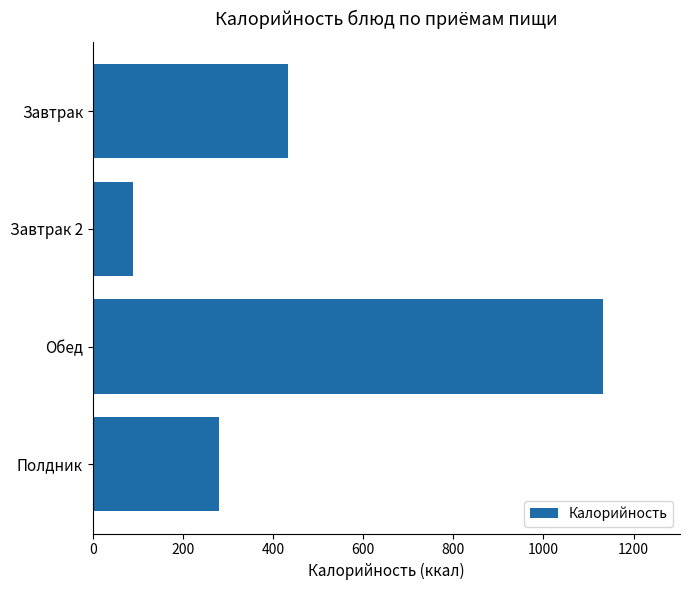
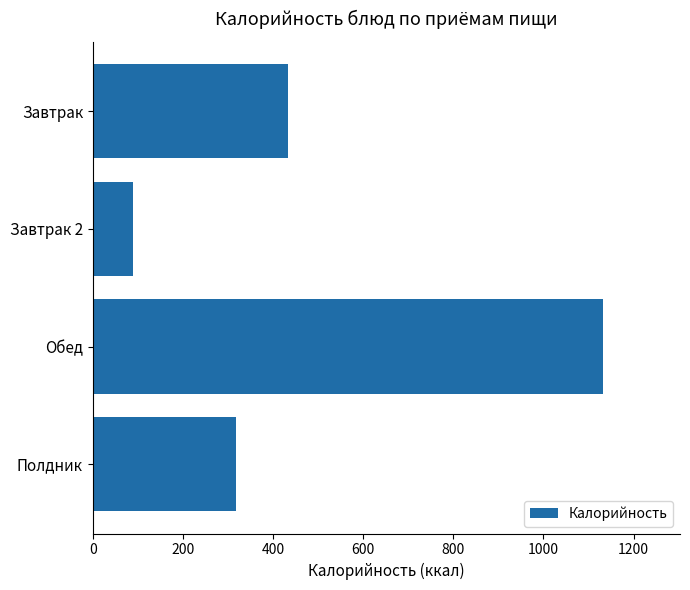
Полдник: 280 -> 320
